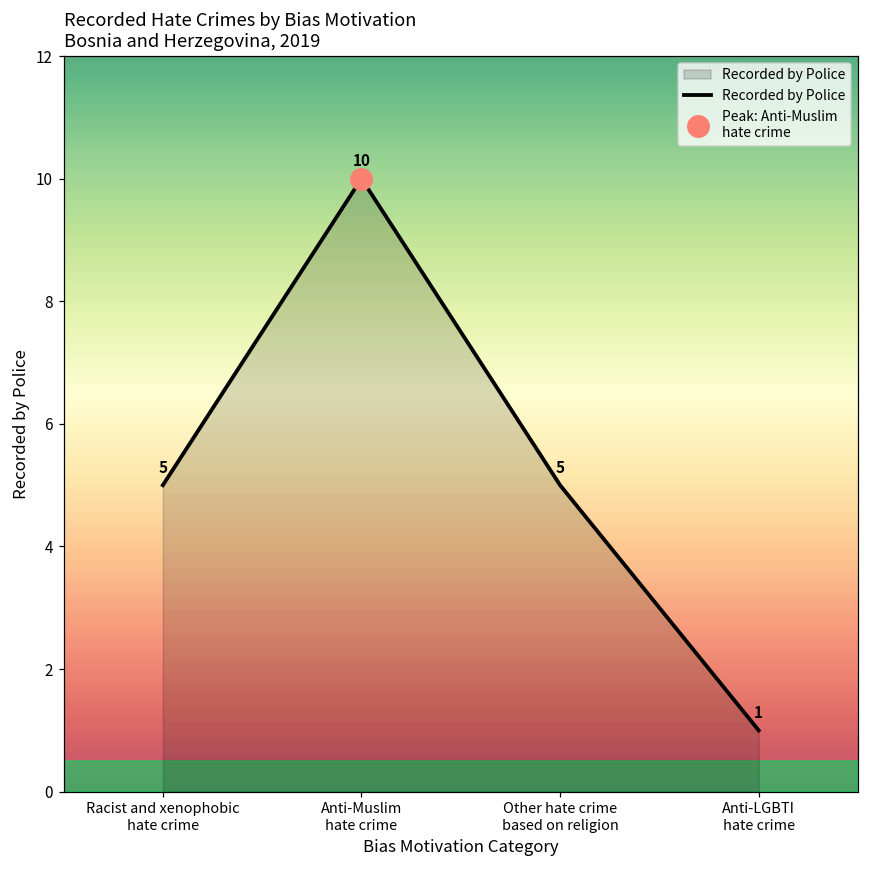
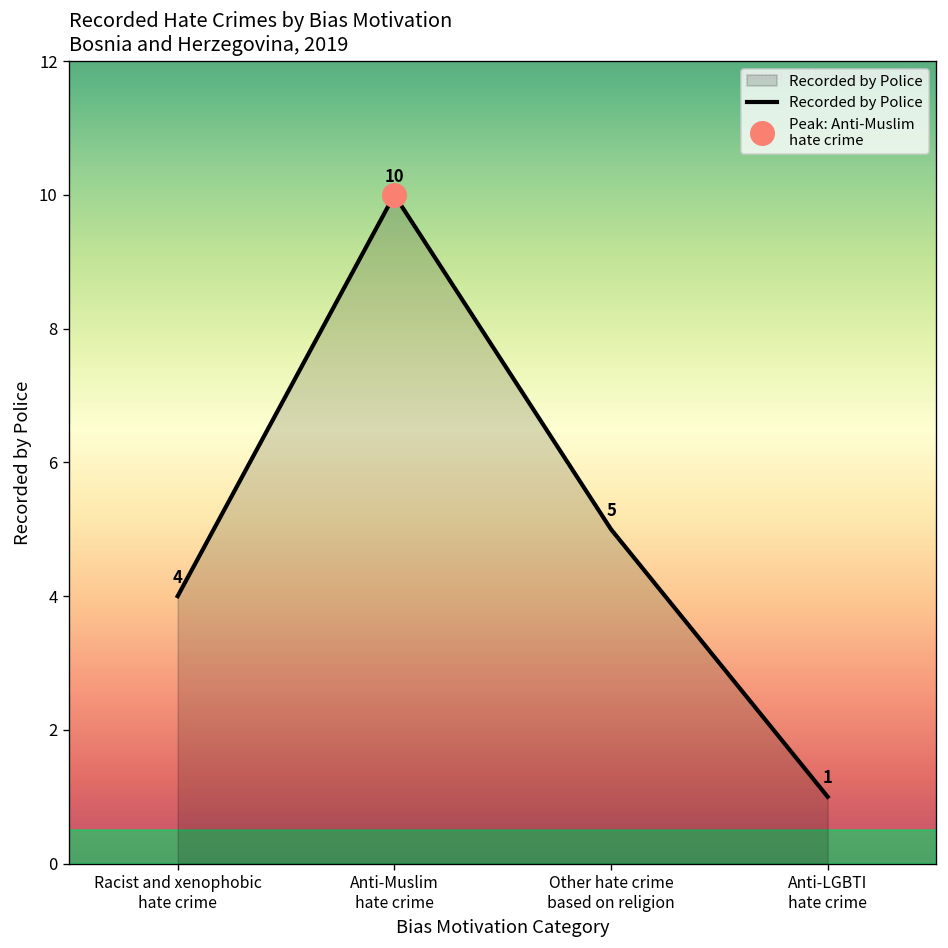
Recorded by Police, Racist and xenophobic hate crime: 5 -> 4
